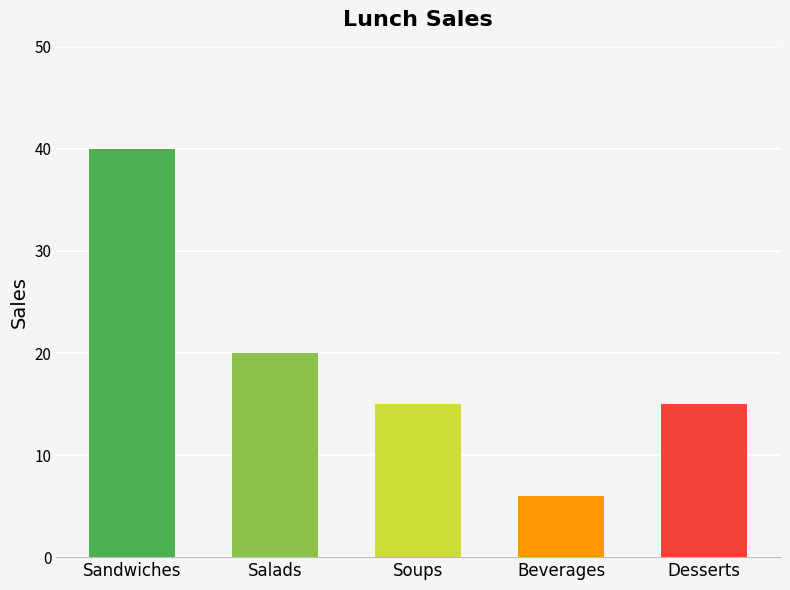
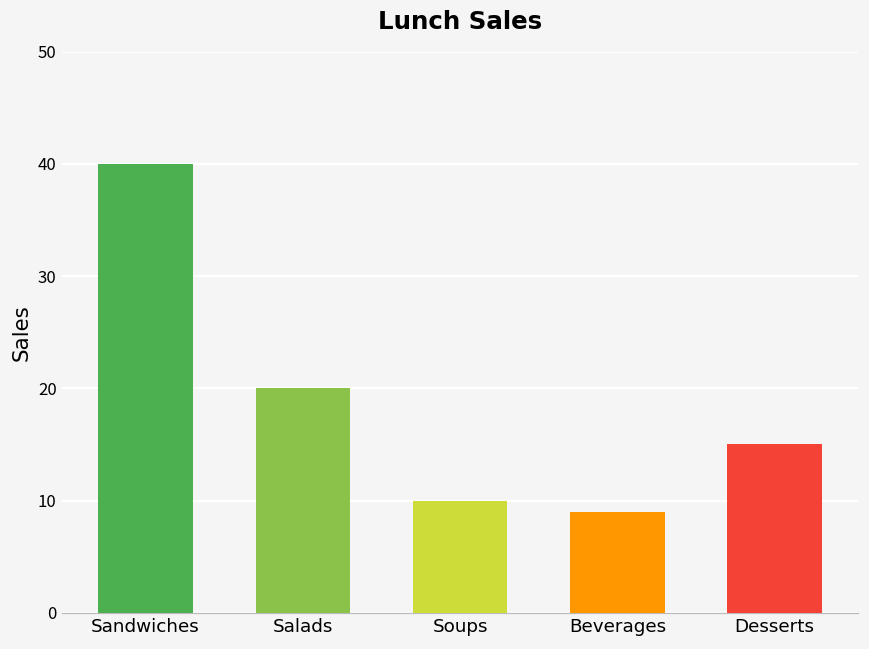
Soups: 15 -> 10
Beverages: 6 -> 9
